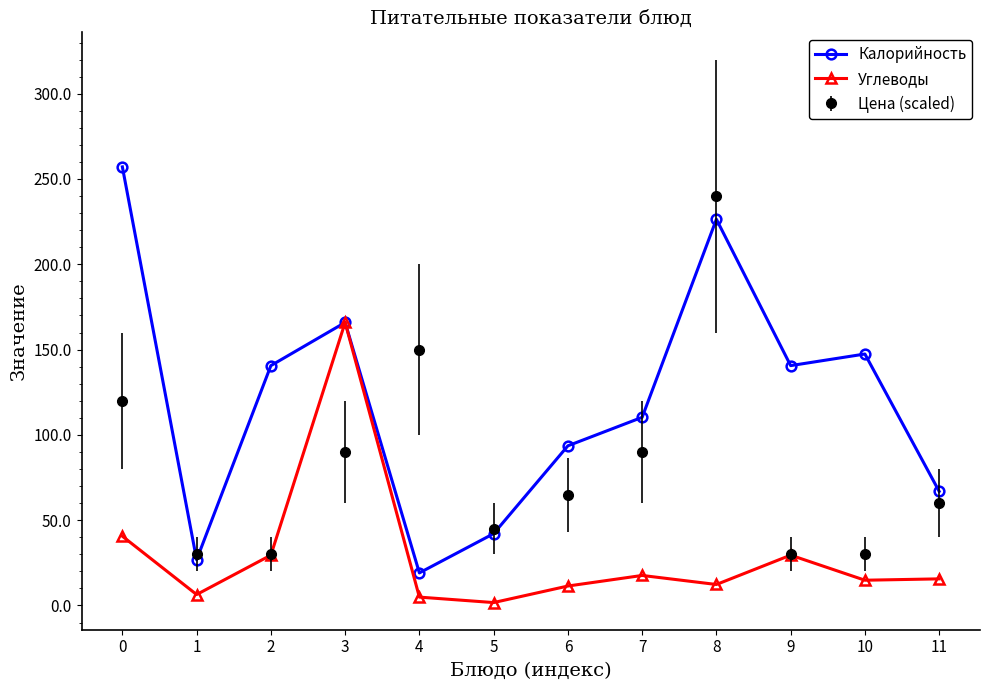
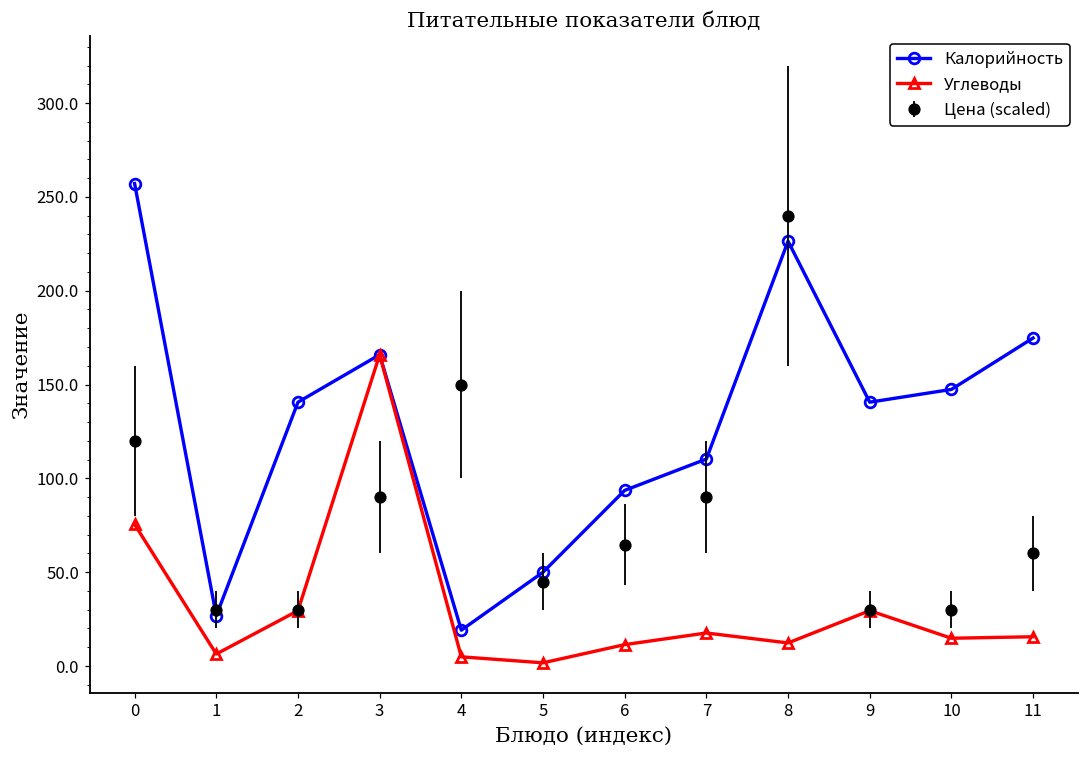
Углеводы, 0: 41 -> 76
Калорийность, 5: 42 -> 50
Калорийность, 11: 67 -> 175
